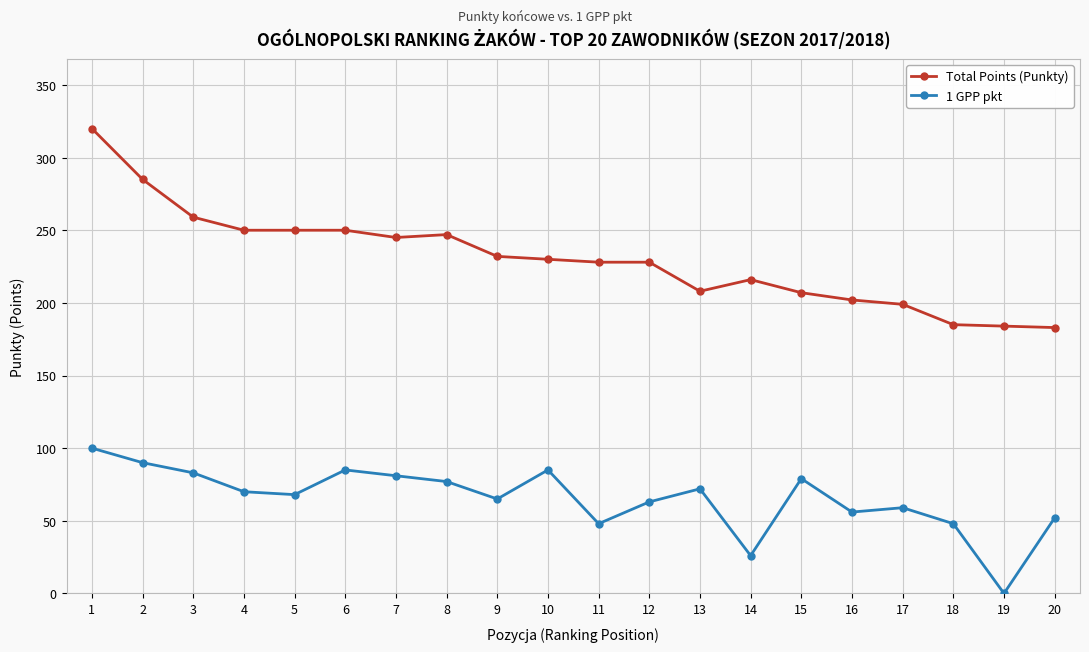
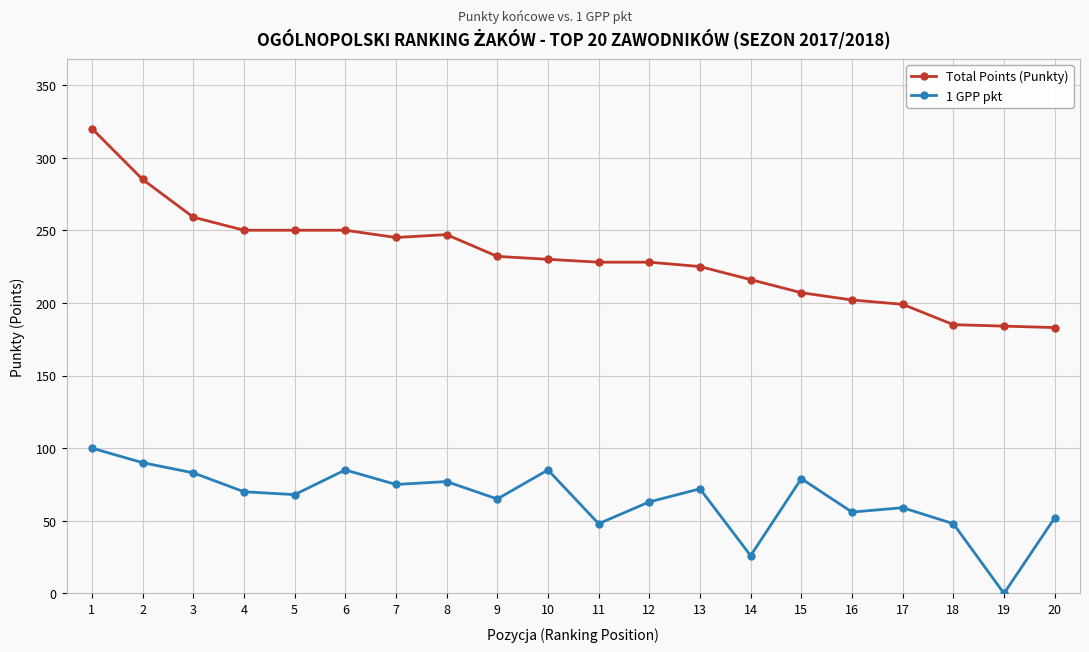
1 GPP pkt, 7: 81 -> 75
Total Points (Punkty), 13: 208 -> 225
